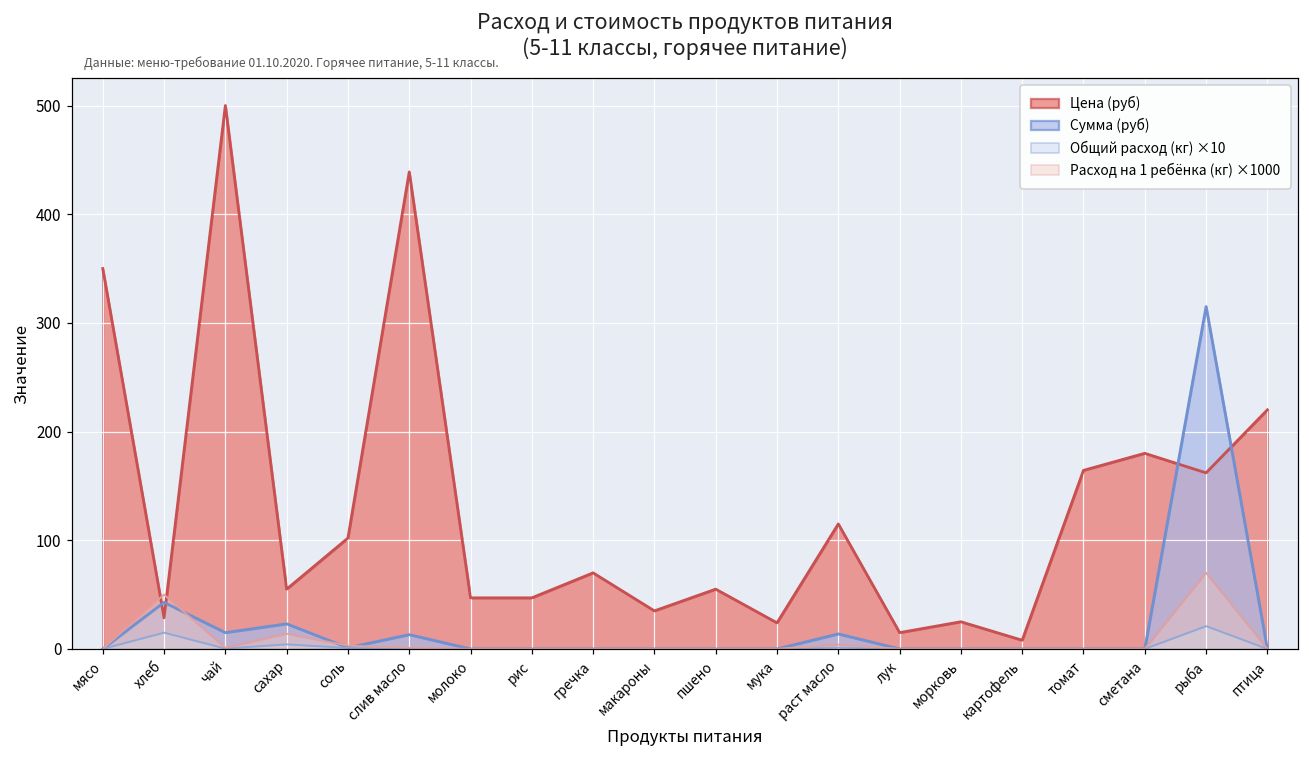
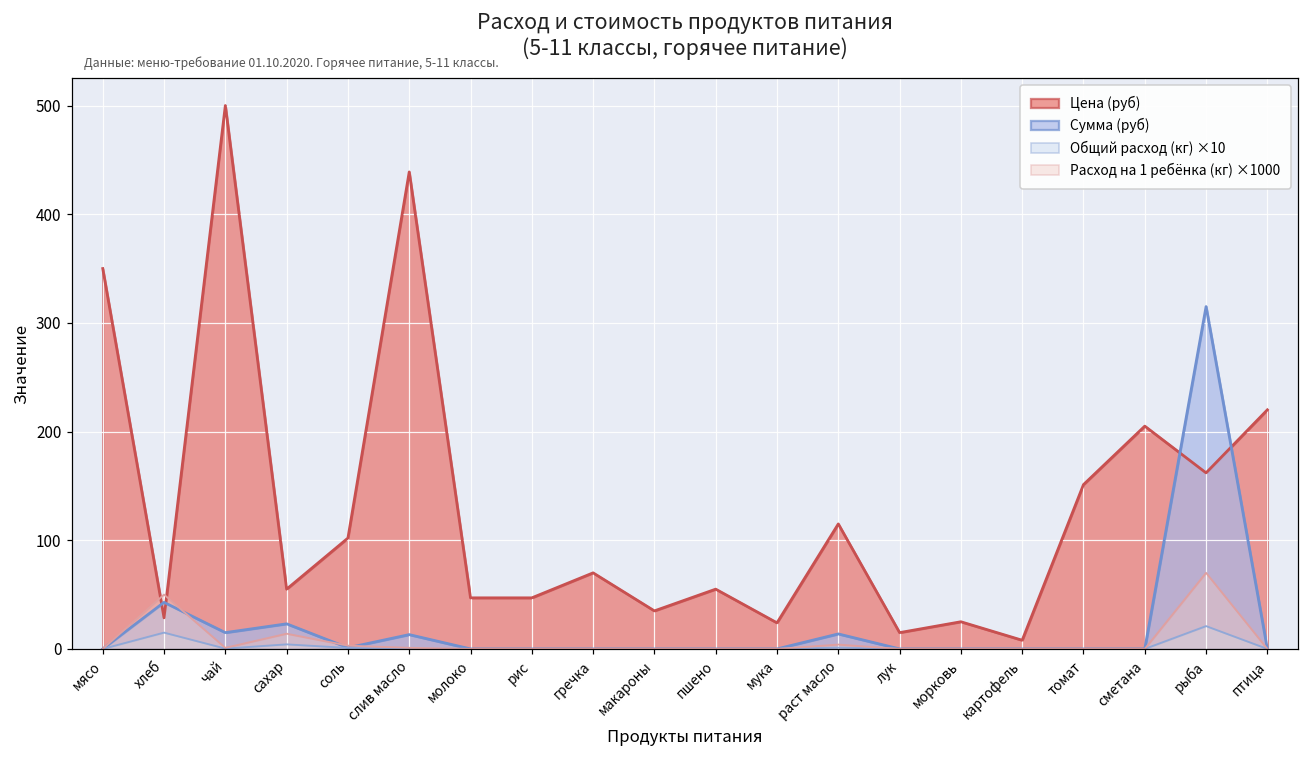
Цена (руб), томат: 160 -> 150
Цена (руб), сметана: 180 -> 210
